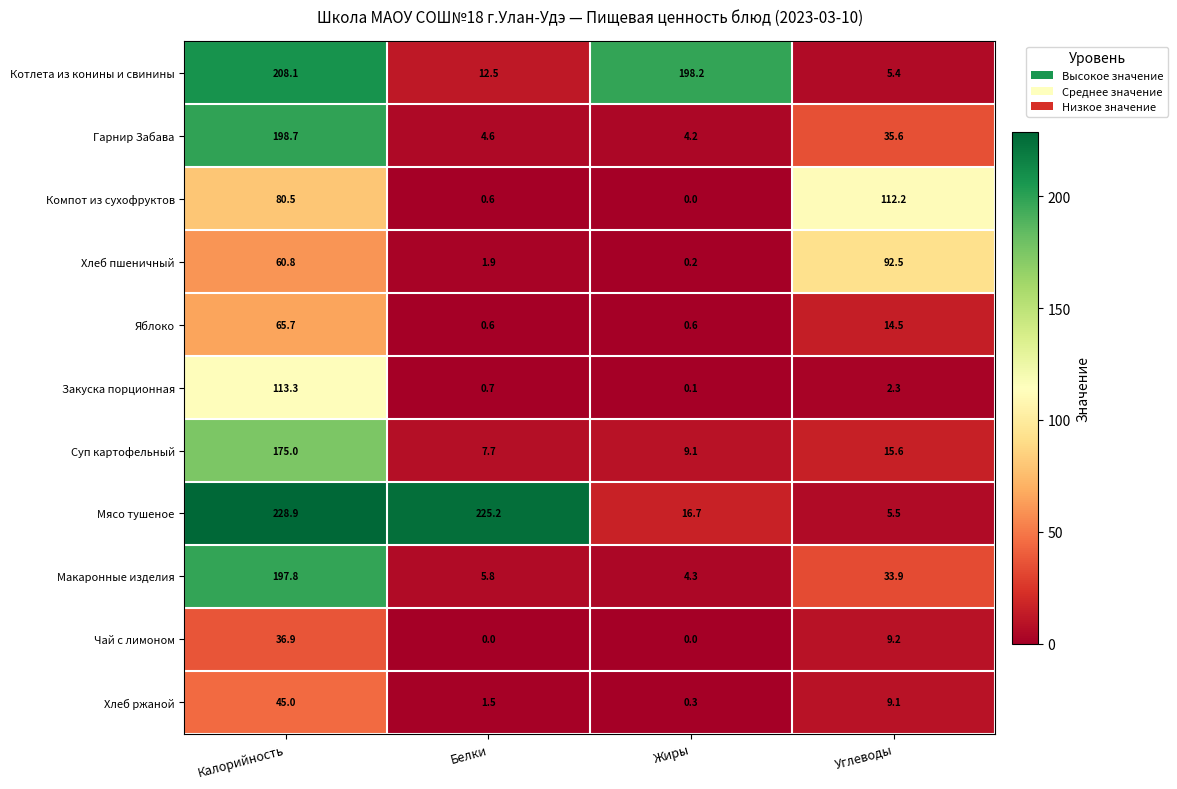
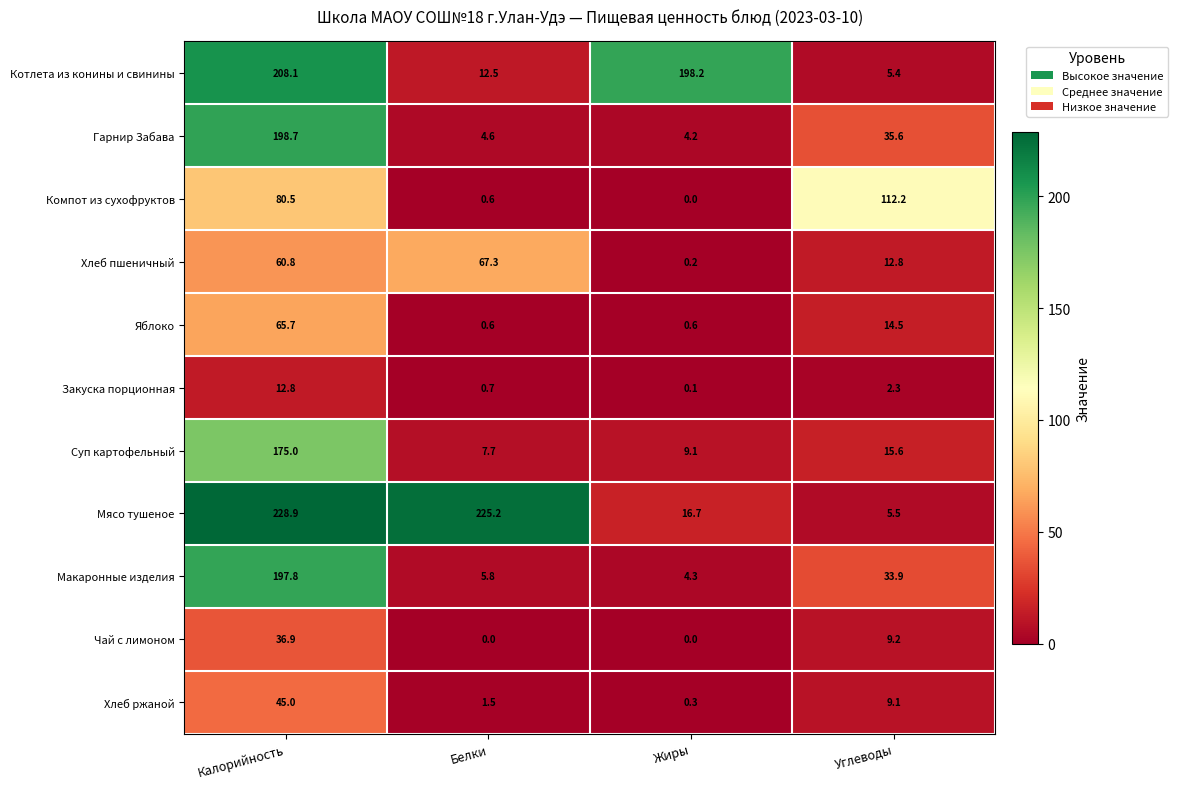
Хлеб пшеничный, Белки: 1.9 -> 67.3
Хлеб пшеничный, Углеводы: 92.5 -> 12.8
Закуска порционная, Калорийность: 113.3 -> 12.8
